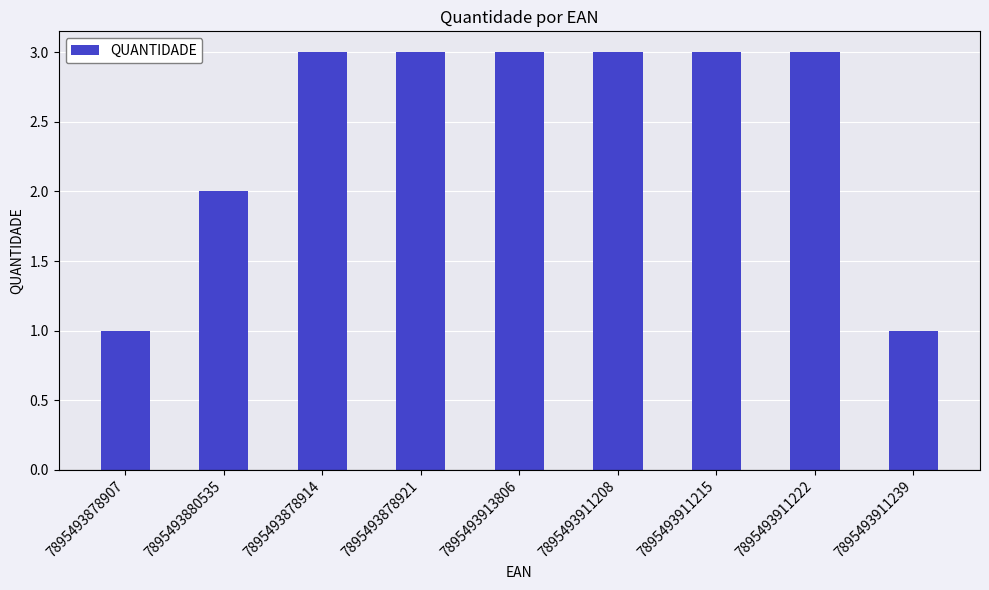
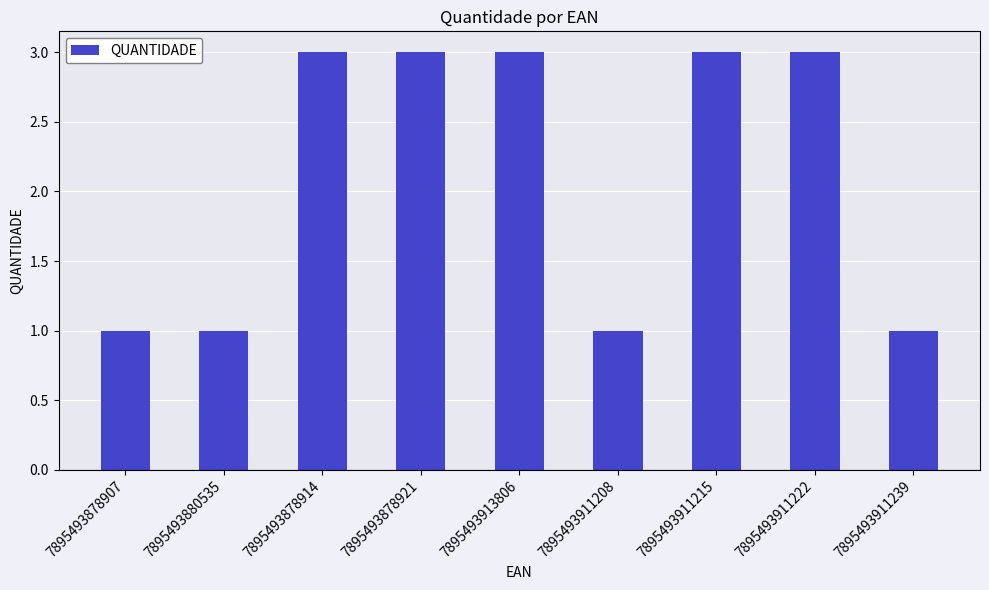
7895493880535: 2 -> 1
7895493911208: 3 -> 1
